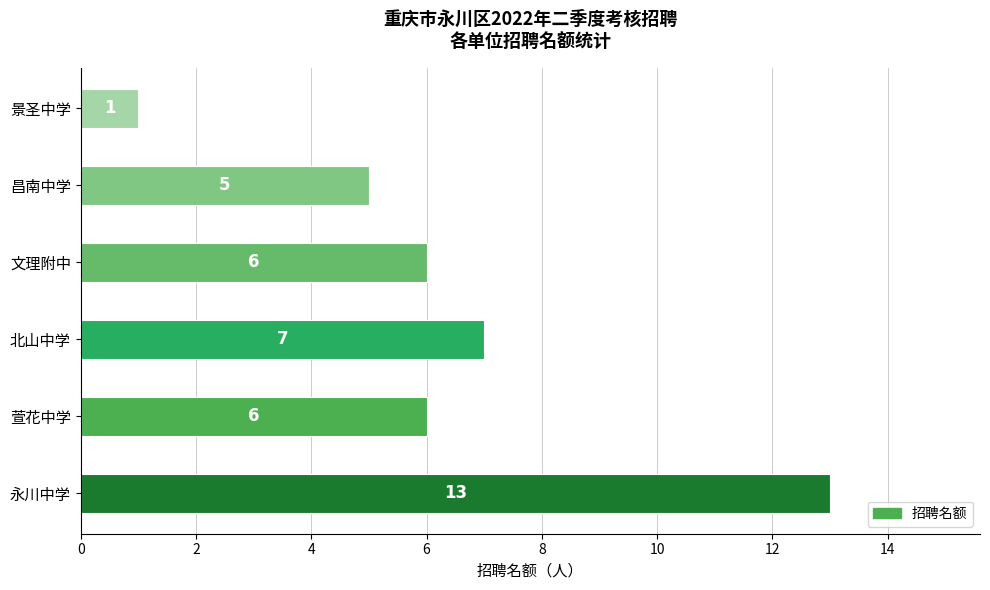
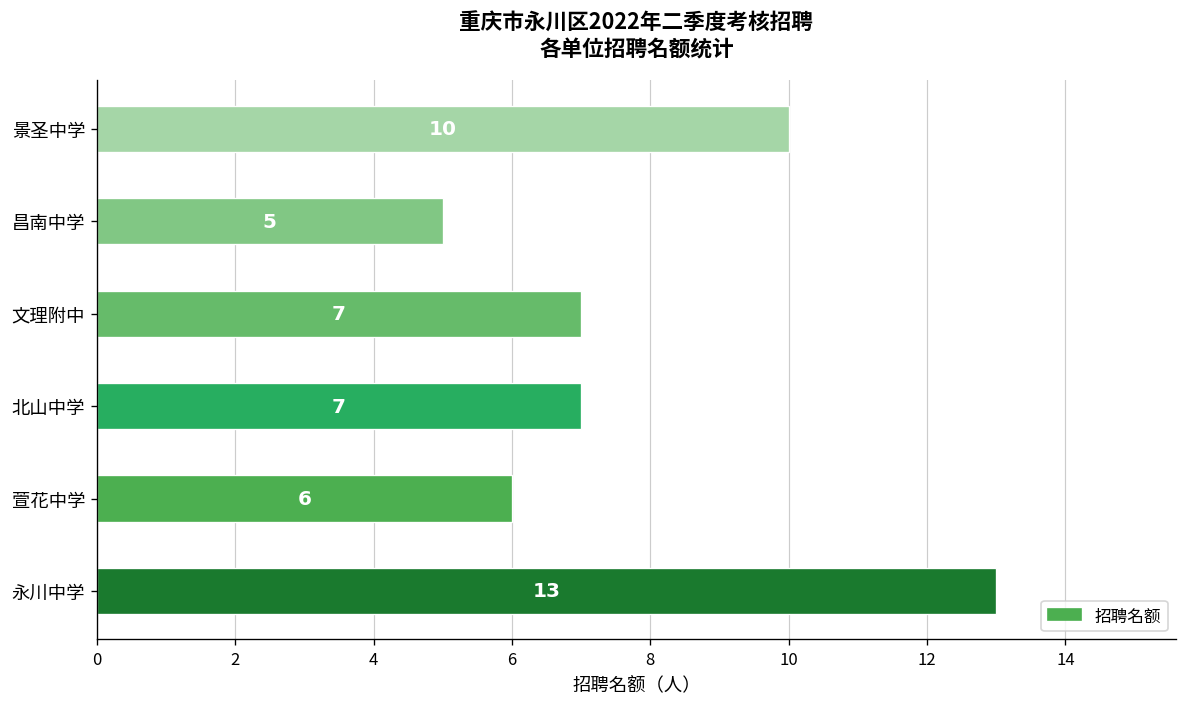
景圣中学: 1 -> 10
文理附中: 6 -> 7
